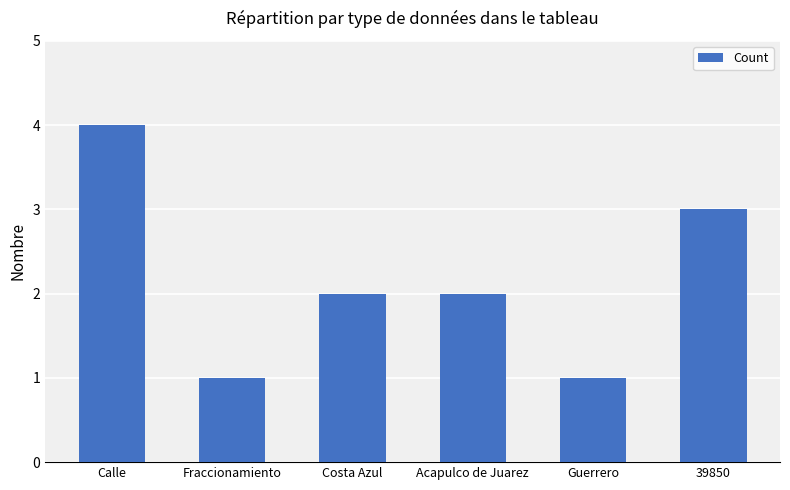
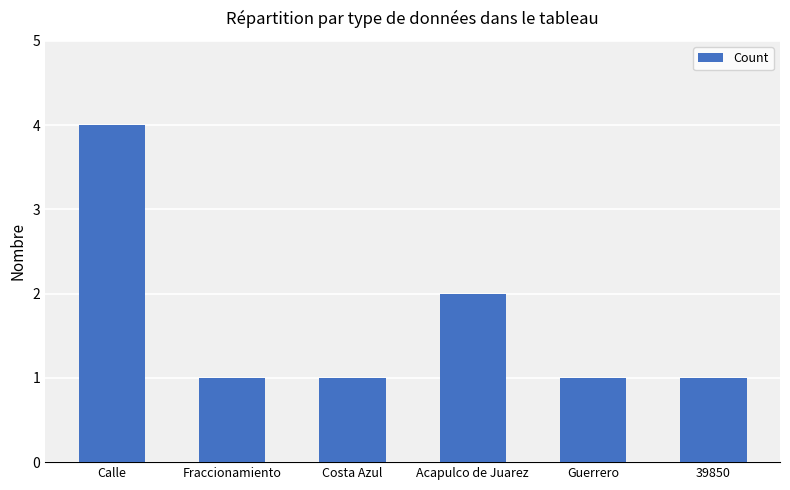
Costa Azul: 2 -> 1
39850: 3 -> 1
